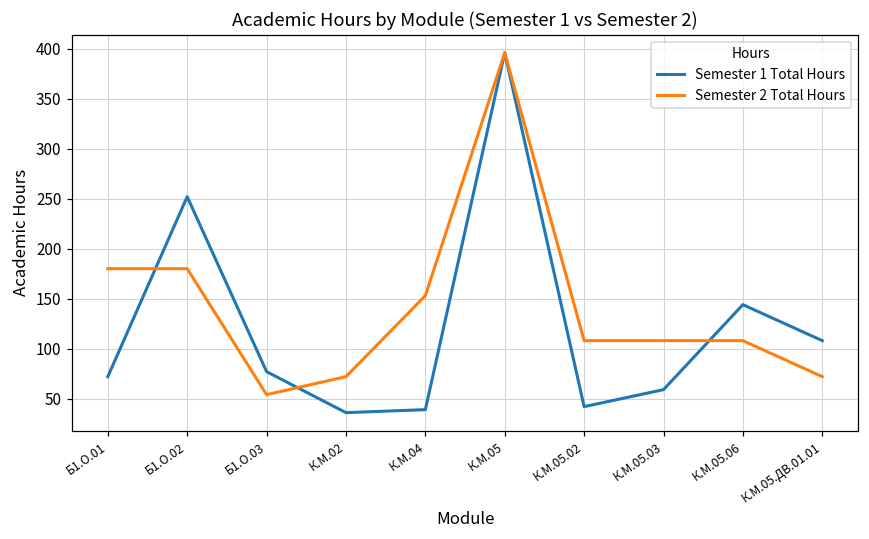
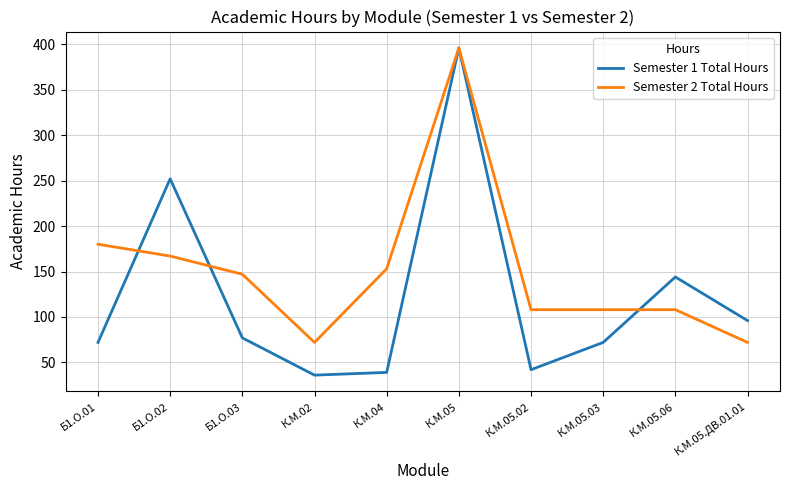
Semester 2 Total Hours, Б1.О.02: 180 -> 170
Semester 2 Total Hours, Б1.О.03: 50 -> 150
Semester 1 Total Hours, К.М.05.03: 60 -> 70
Semester 1 Total Hours, К.М.05.ДВ.01.01: 110 -> 100
